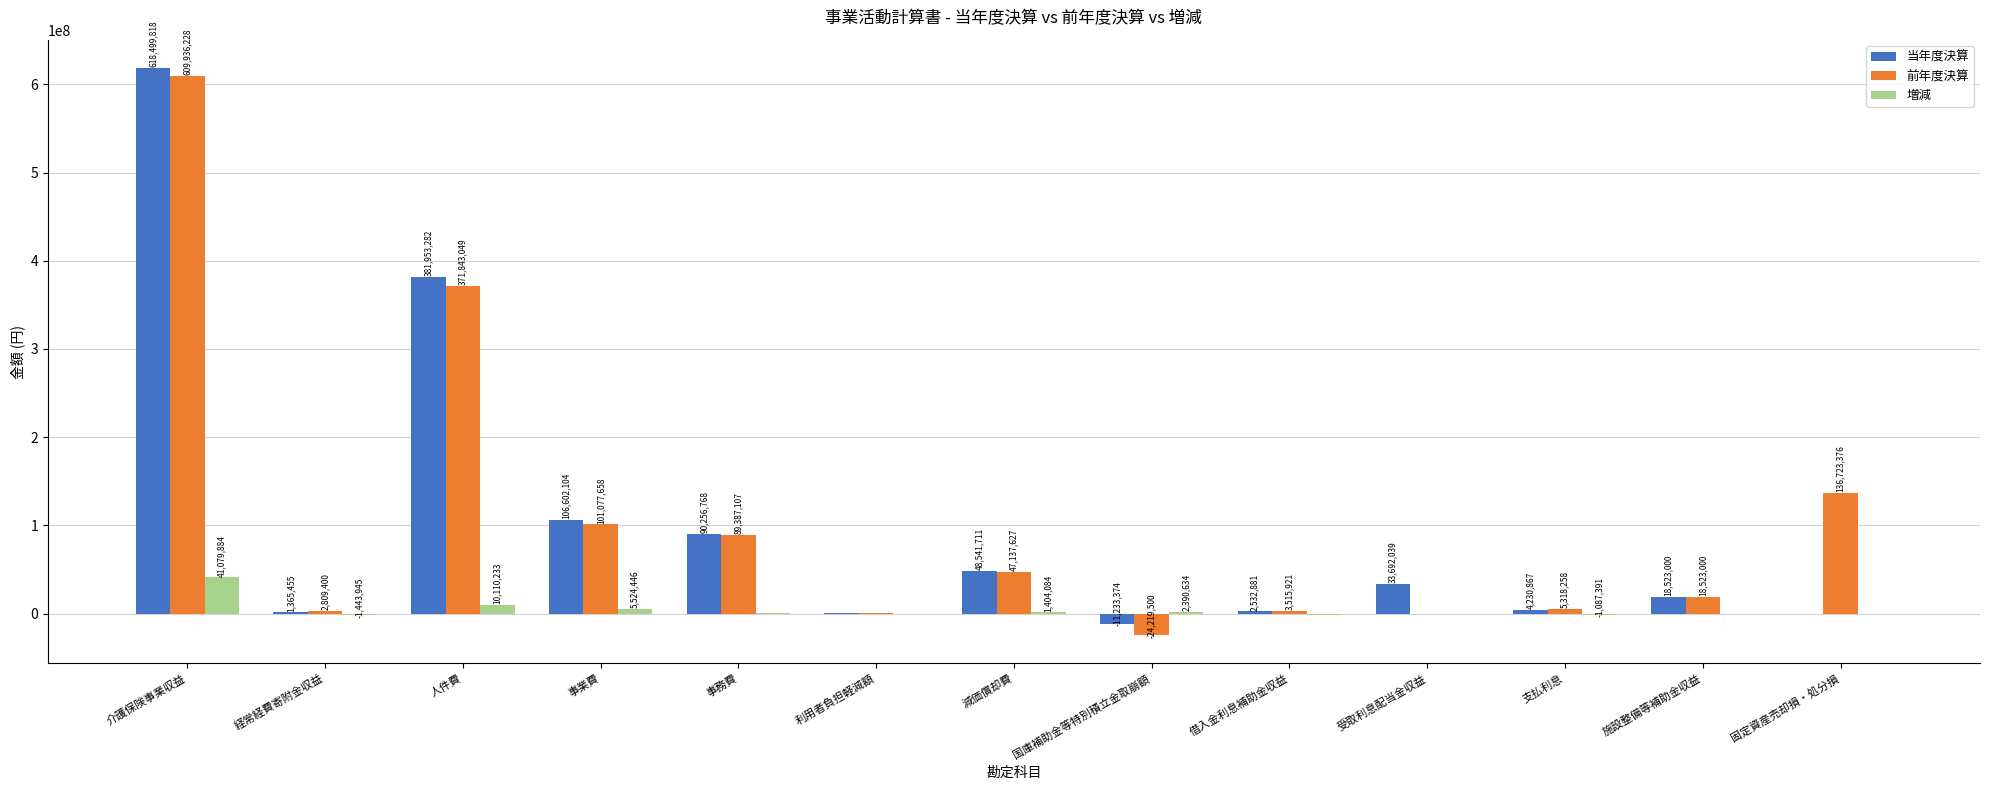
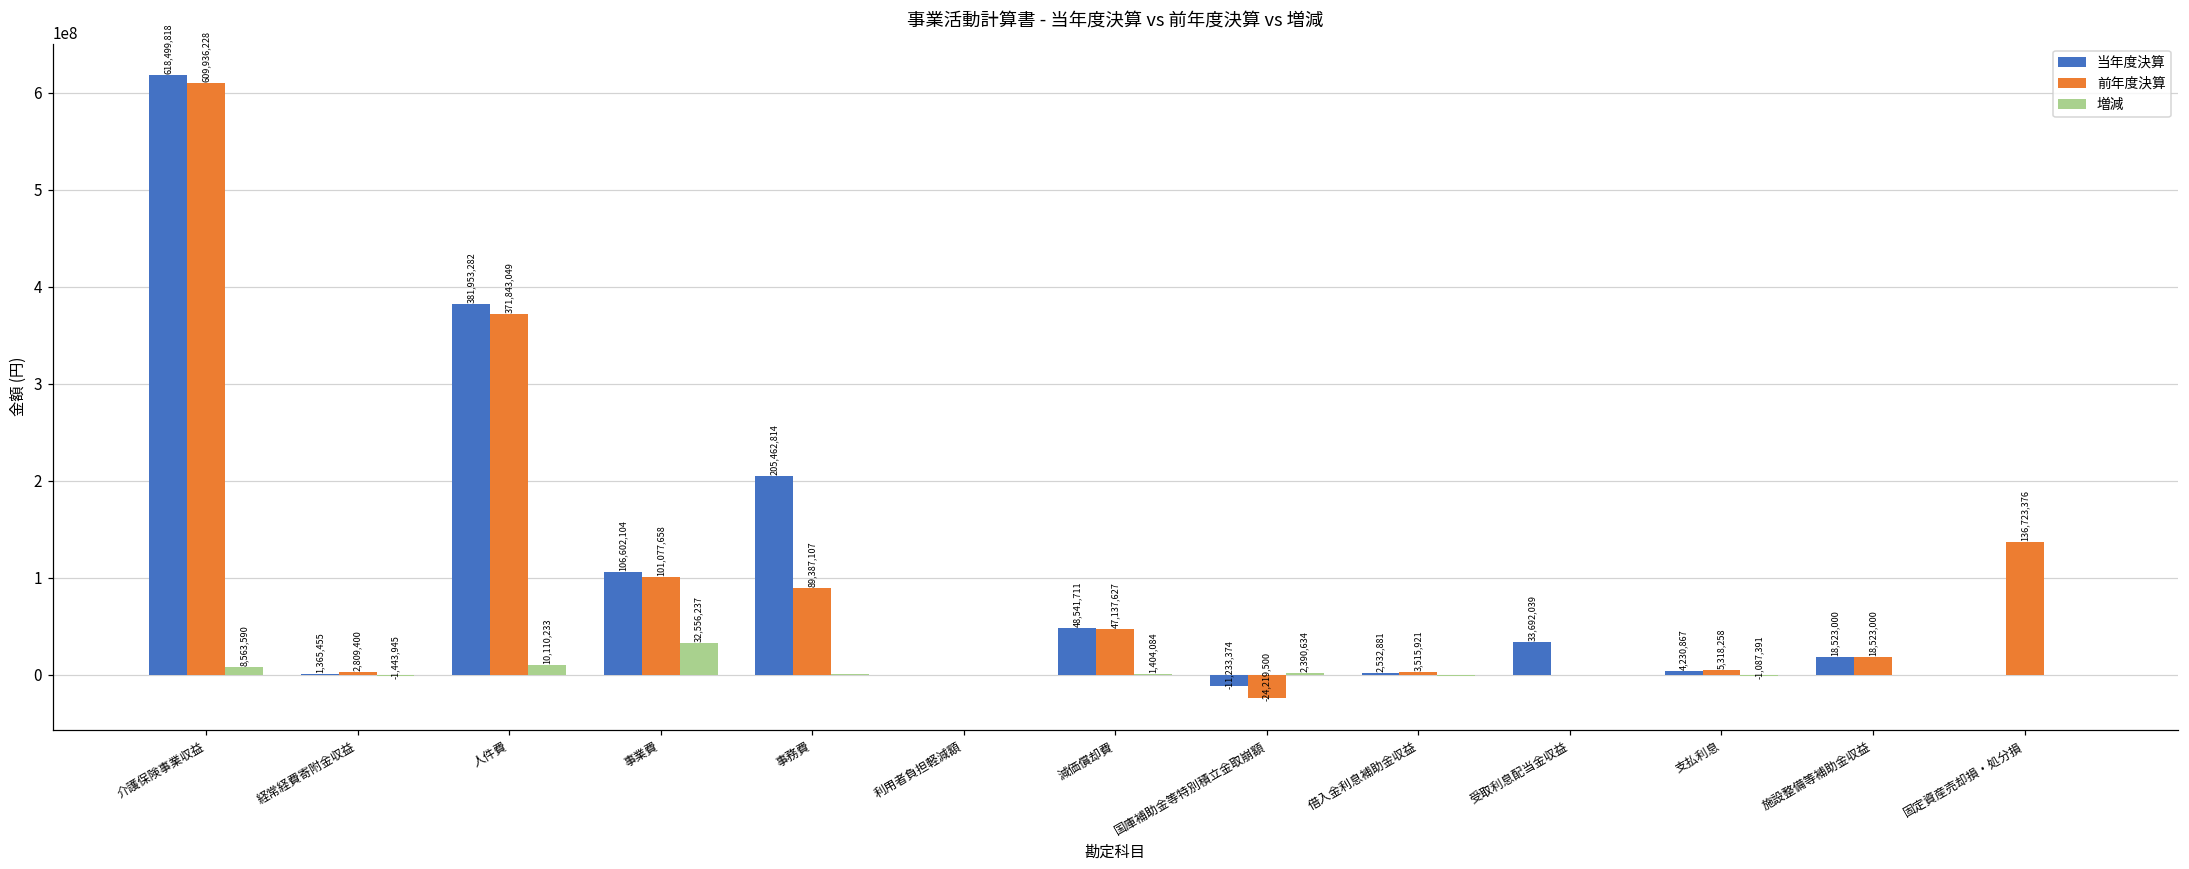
増減, 介護保険事業収益: 41,079,884 -> 8,563,590
増減, 事業費: 5,524,446 -> 32,556,237
当年度決算, 事務費: 90,256,768 -> 205,462,814
